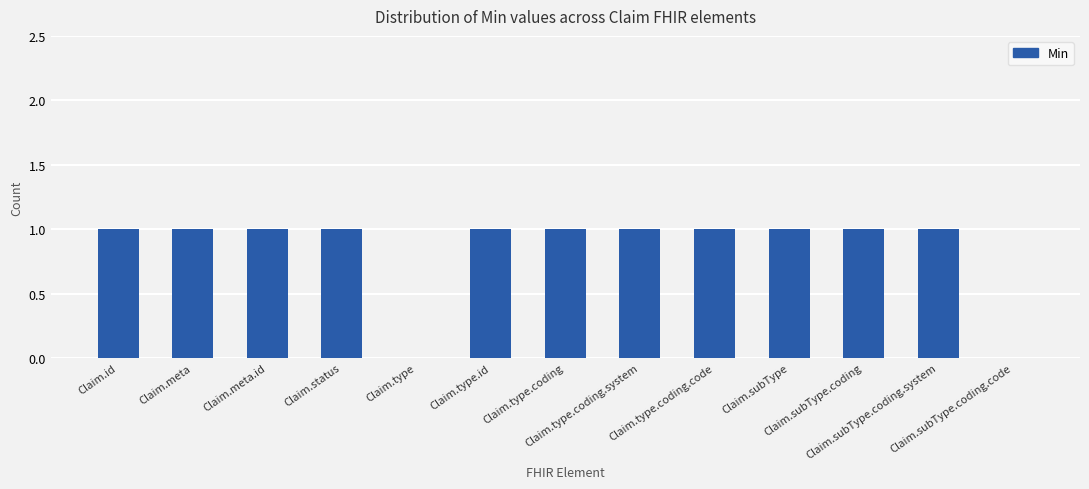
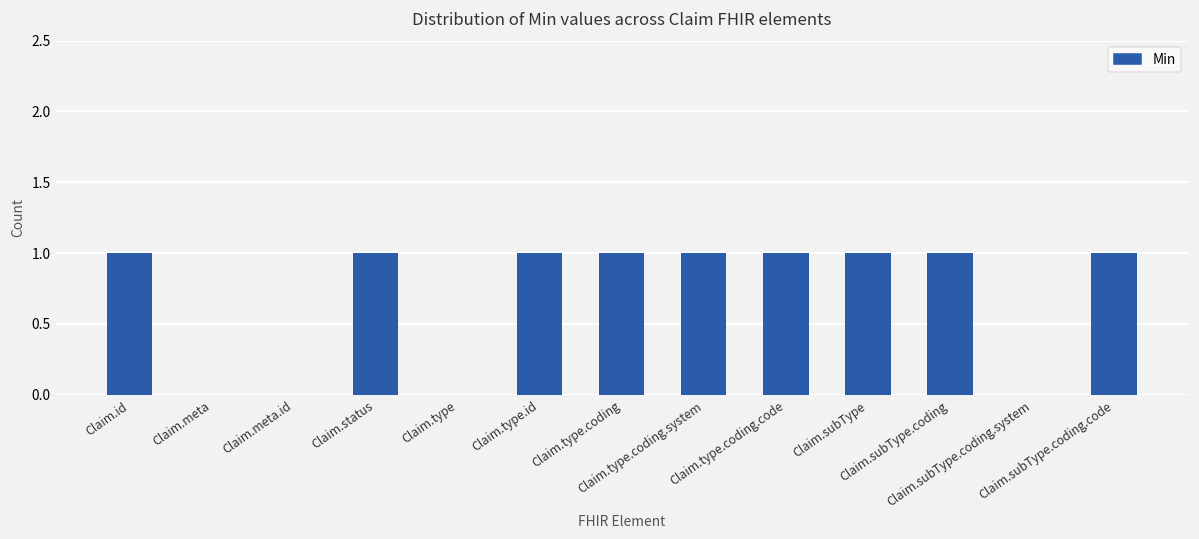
Claim.meta: 1 -> 0
Claim.meta.id: 1 -> 0
Claim.subType.coding.system: 1 -> 0
Claim.subType.coding.code: 0 -> 1
